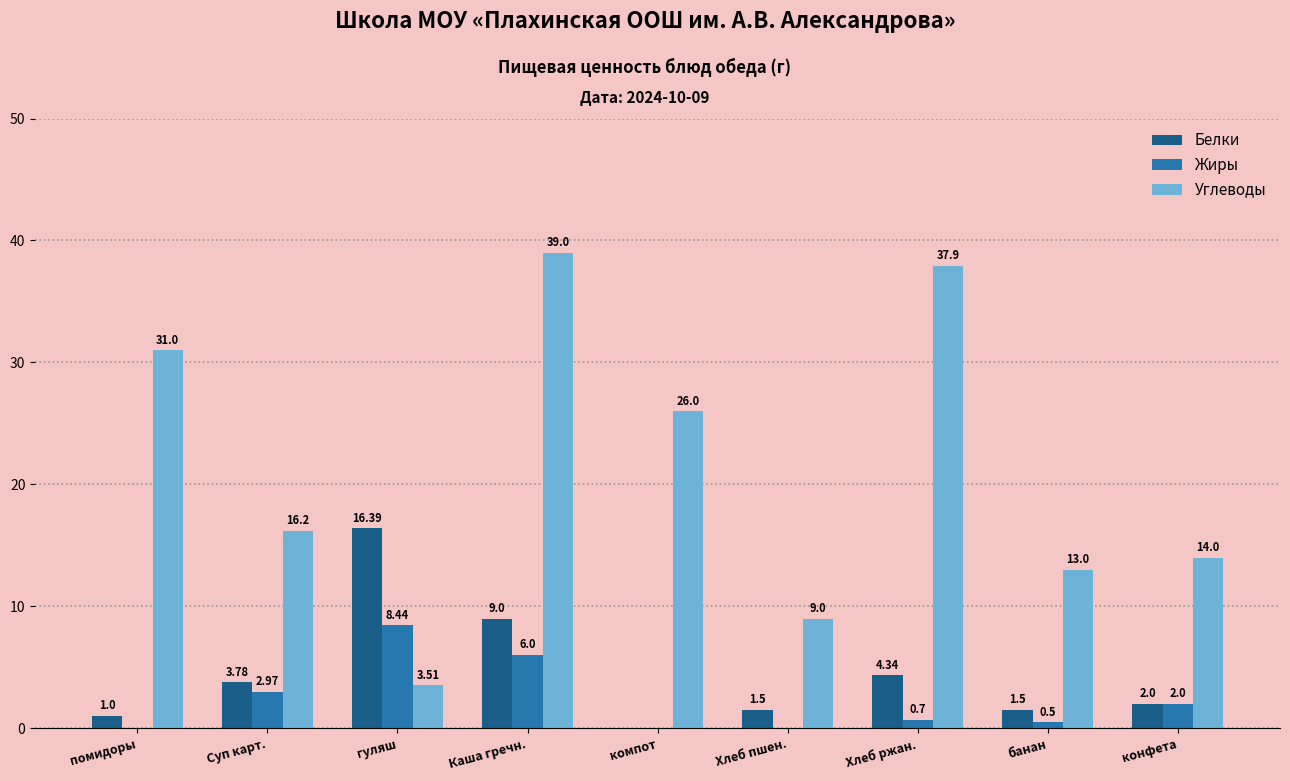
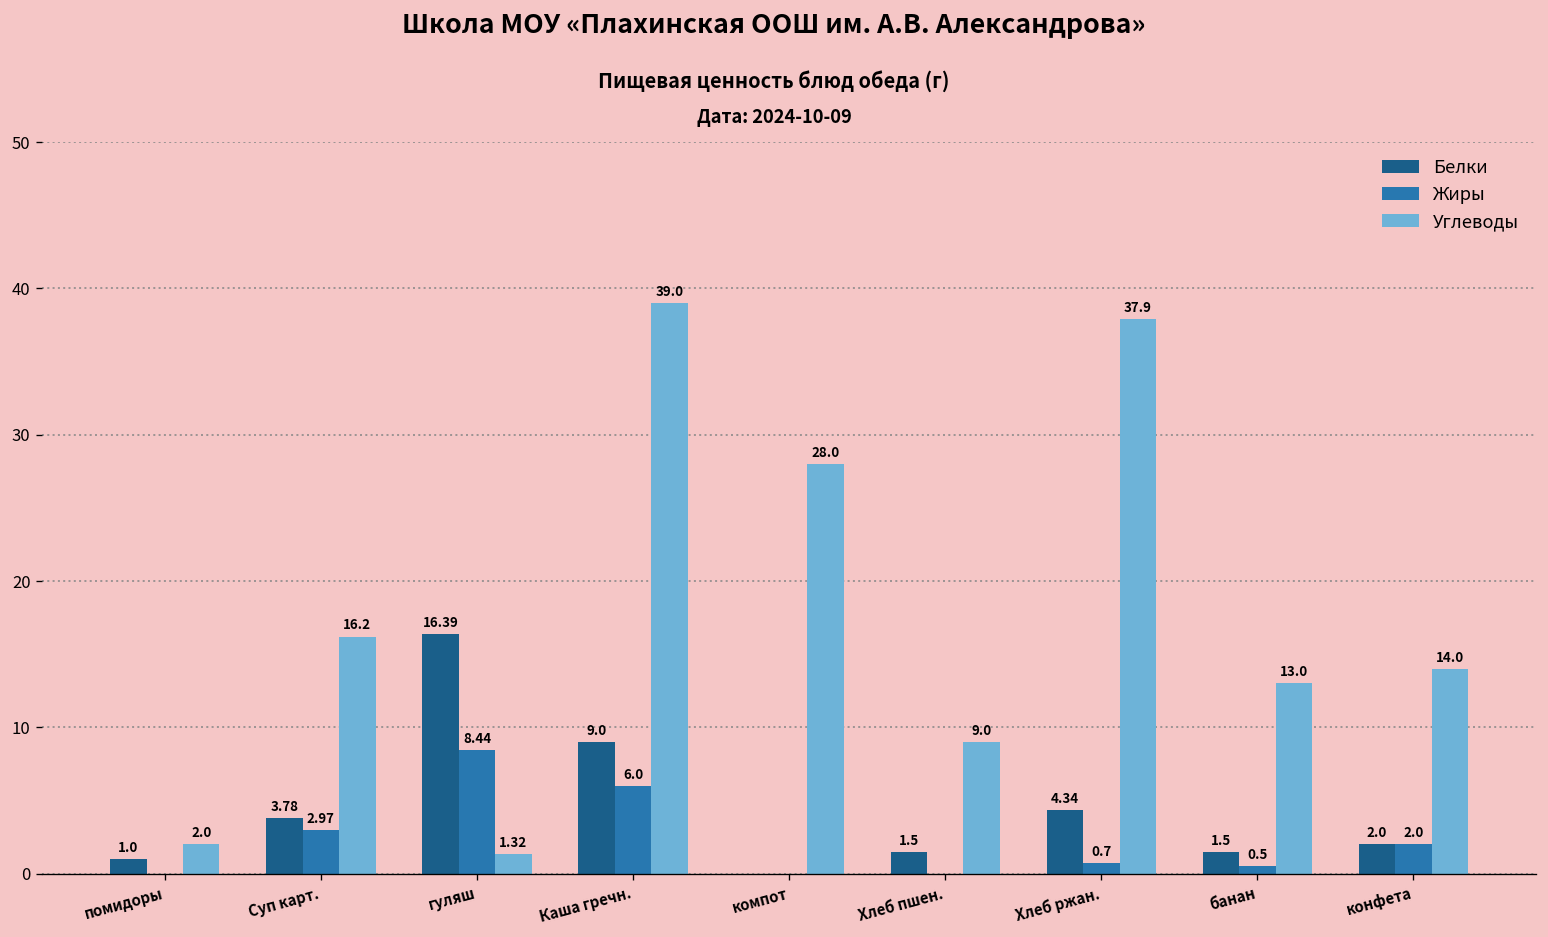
Углеводы, помидоры: 31.0 -> 2.0
Углеводы, гуляш: 3.51 -> 1.32
Углеводы, компот: 26.0 -> 28.0
